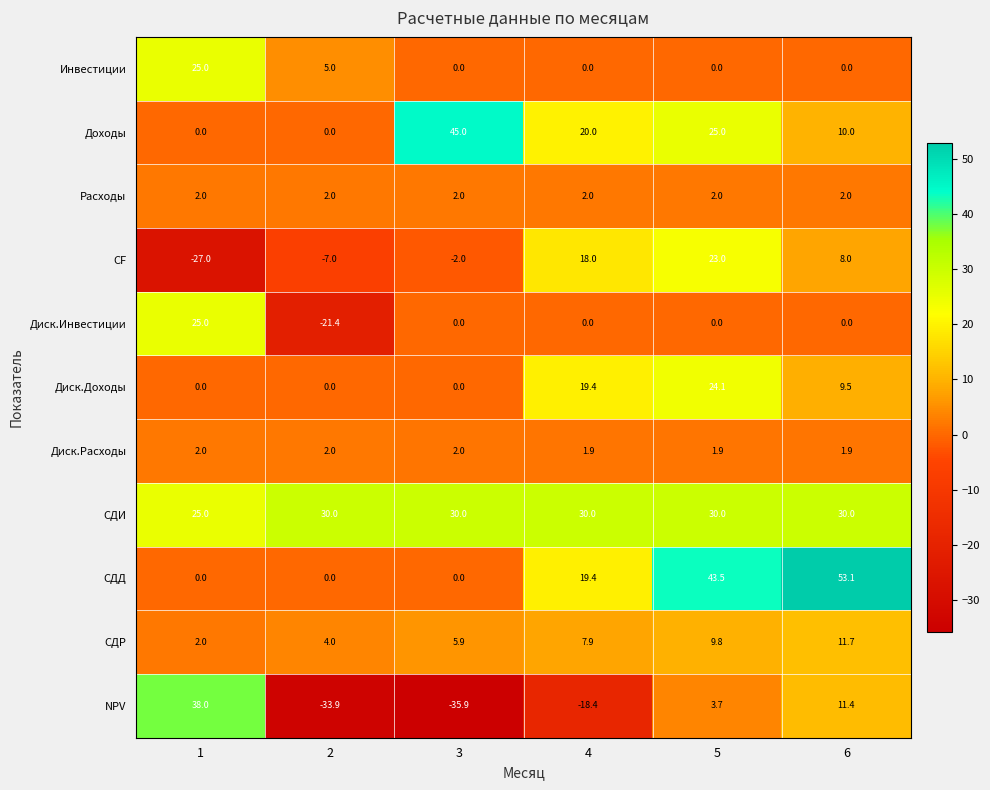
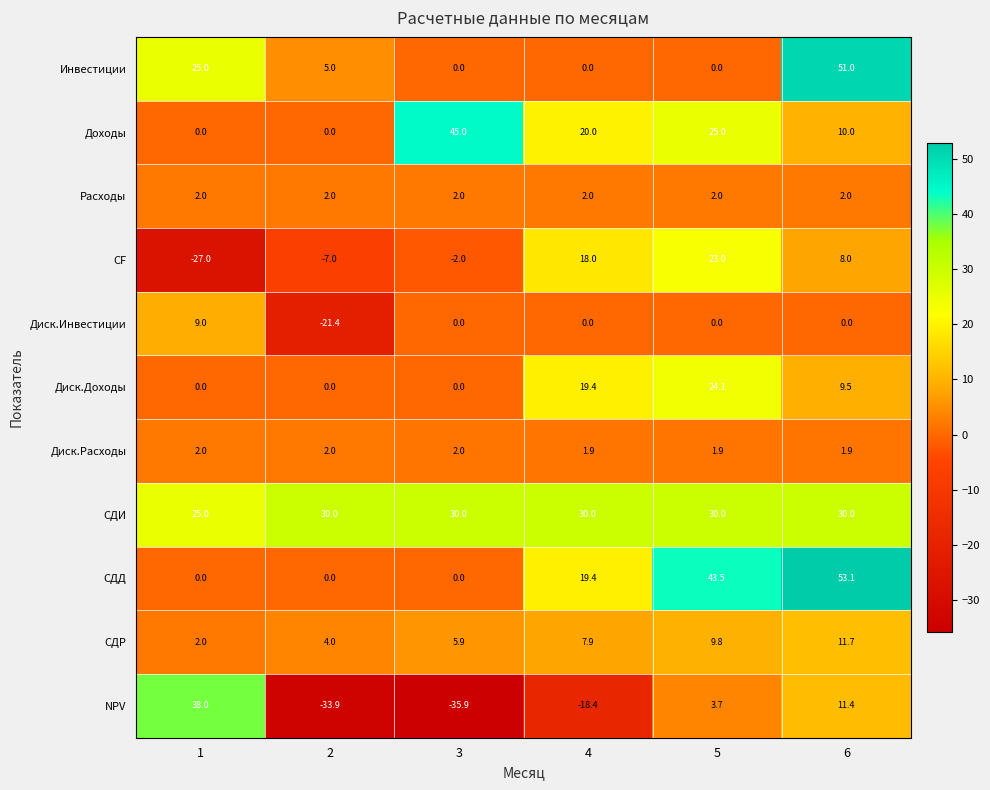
Инвестиции, 6: 0.0 -> 51.0
Диск.Инвестиции, 1: 25.0 -> 9.0
